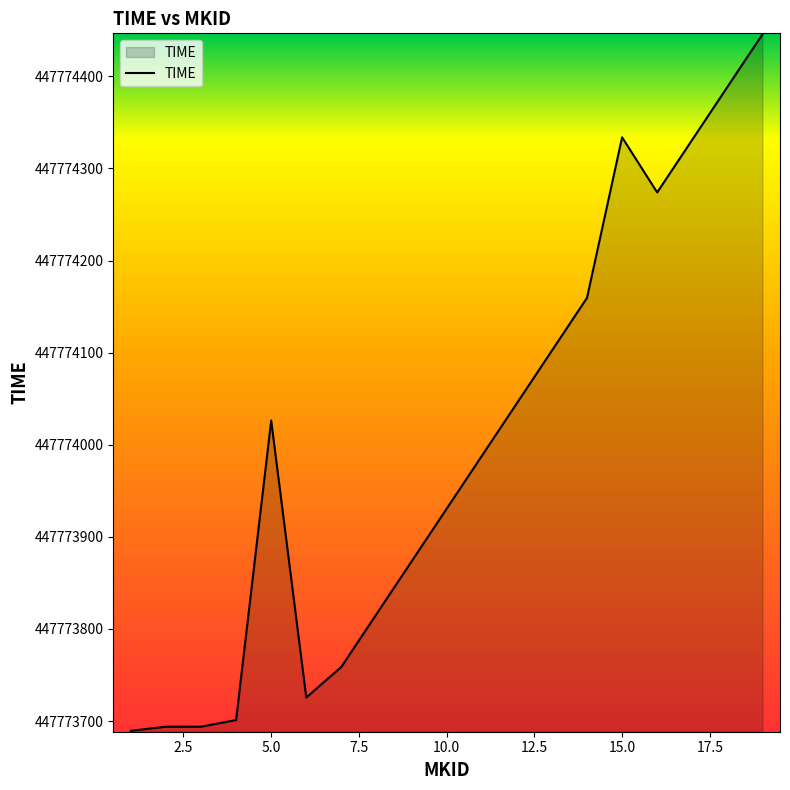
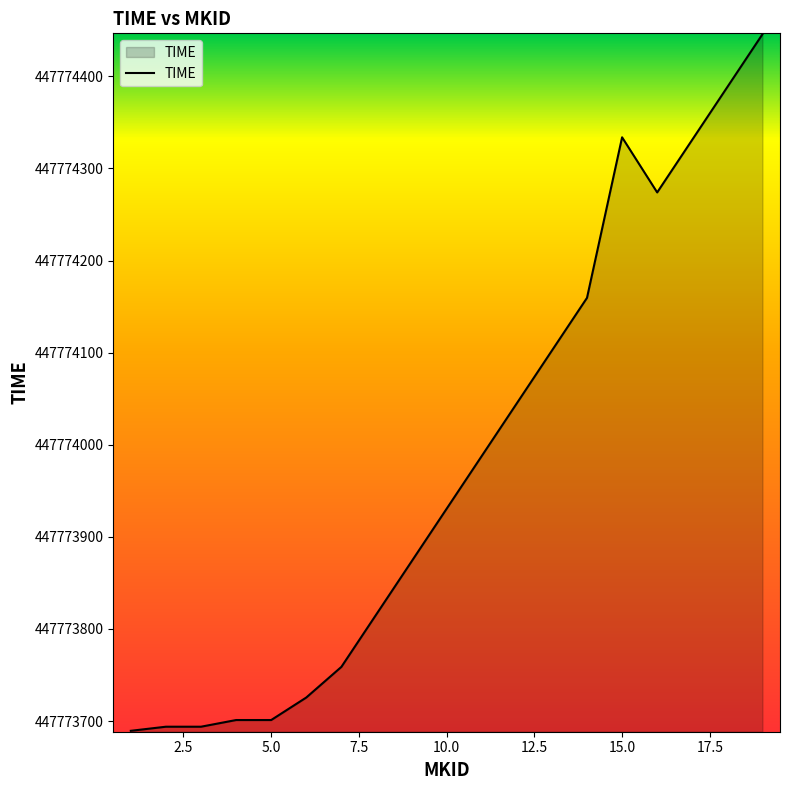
5.0: 447774030 -> 447773700
